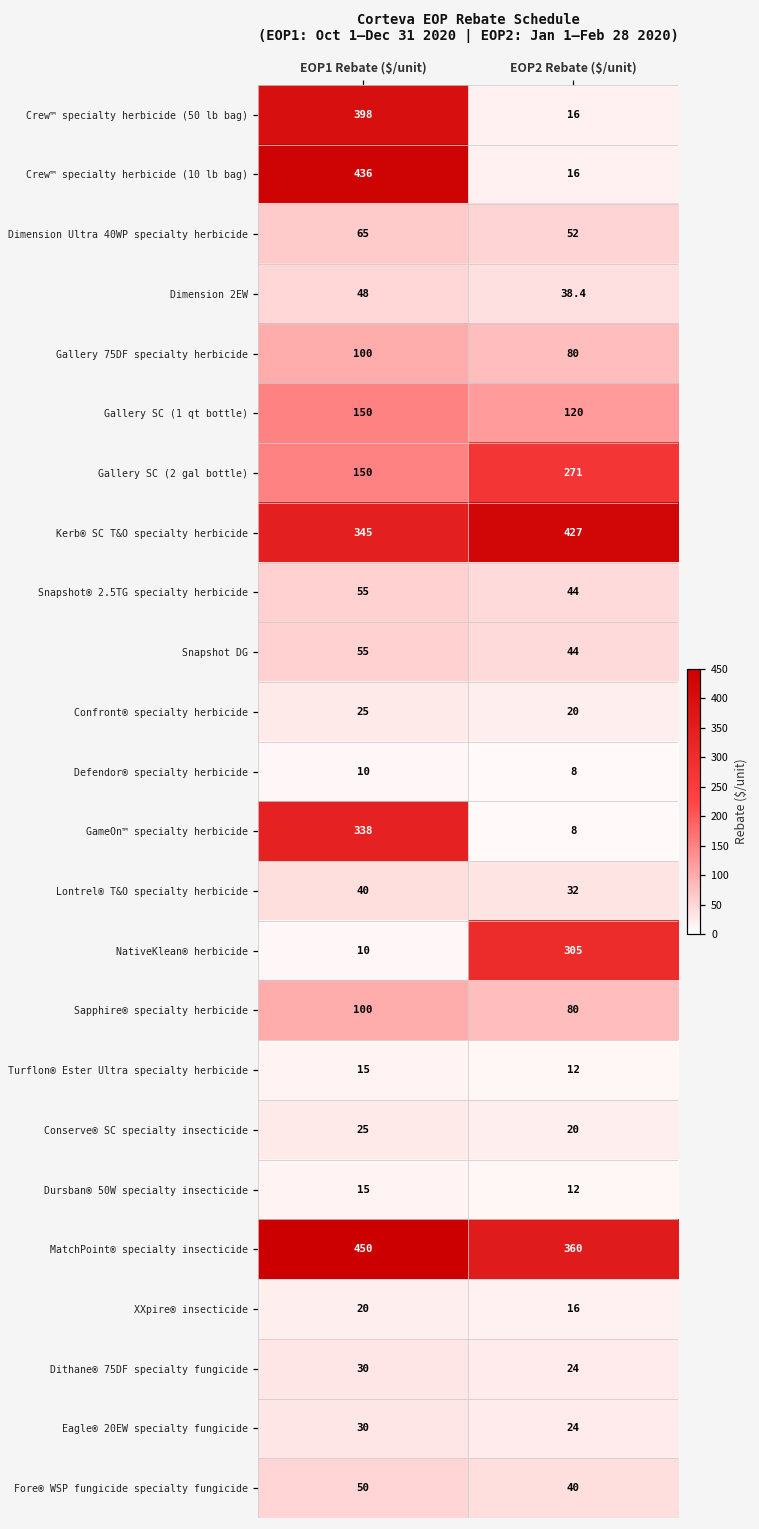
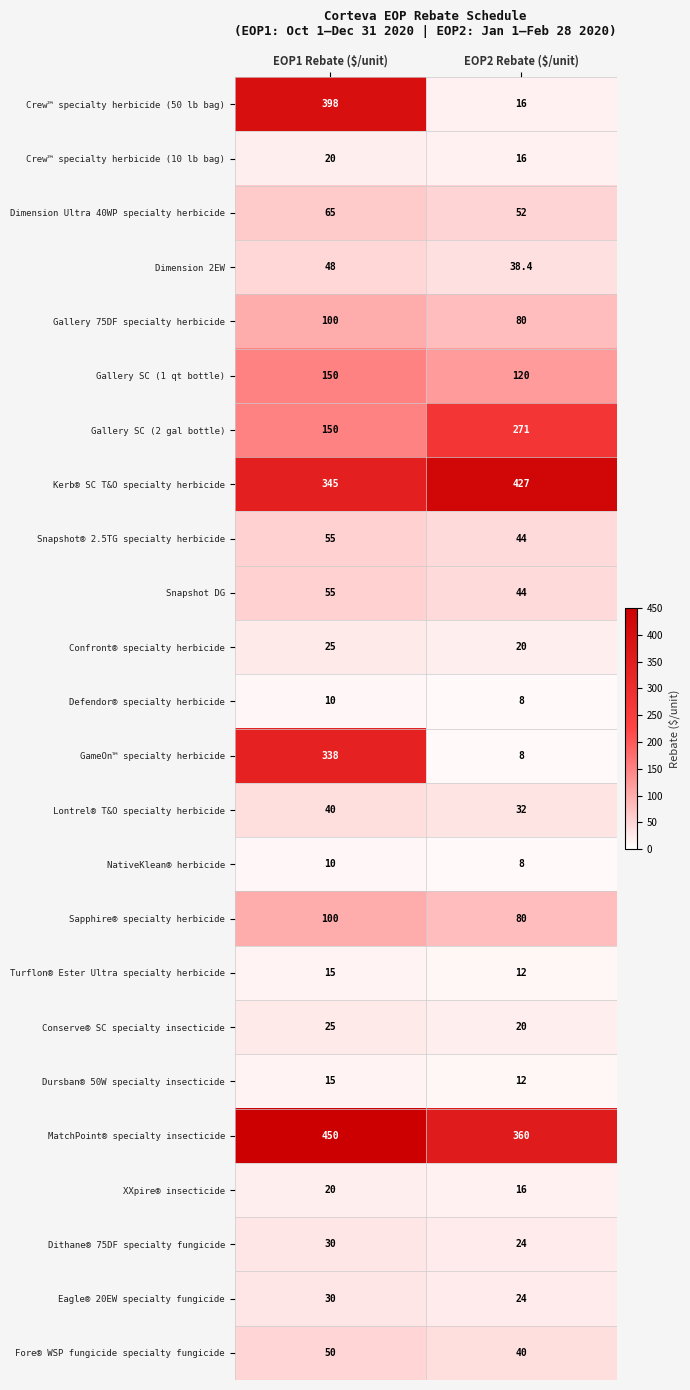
Crew™ specialty herbicide (10 lb bag), EOP1 Rebate ($/unit): 436 -> 20
NativeKlean® herbicide, EOP2 Rebate ($/unit): 305 -> 8
